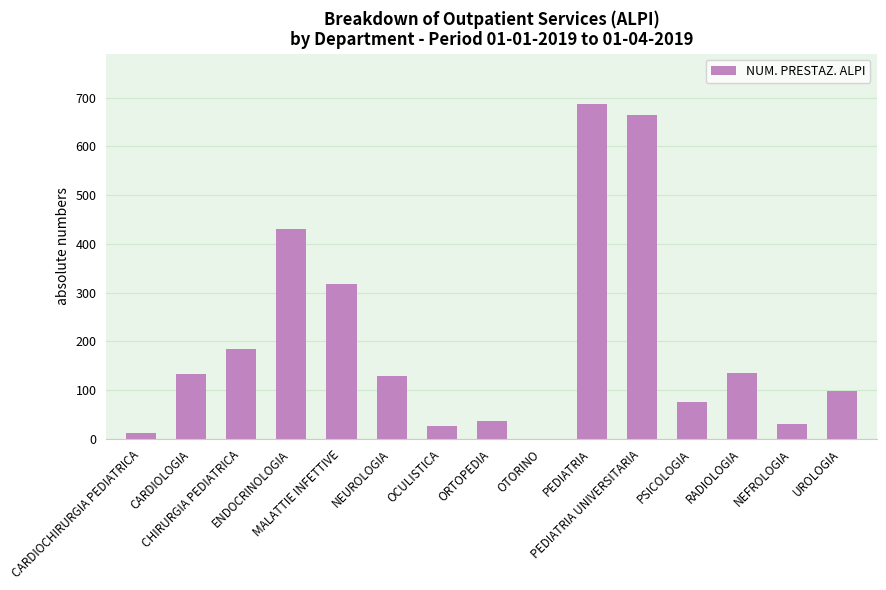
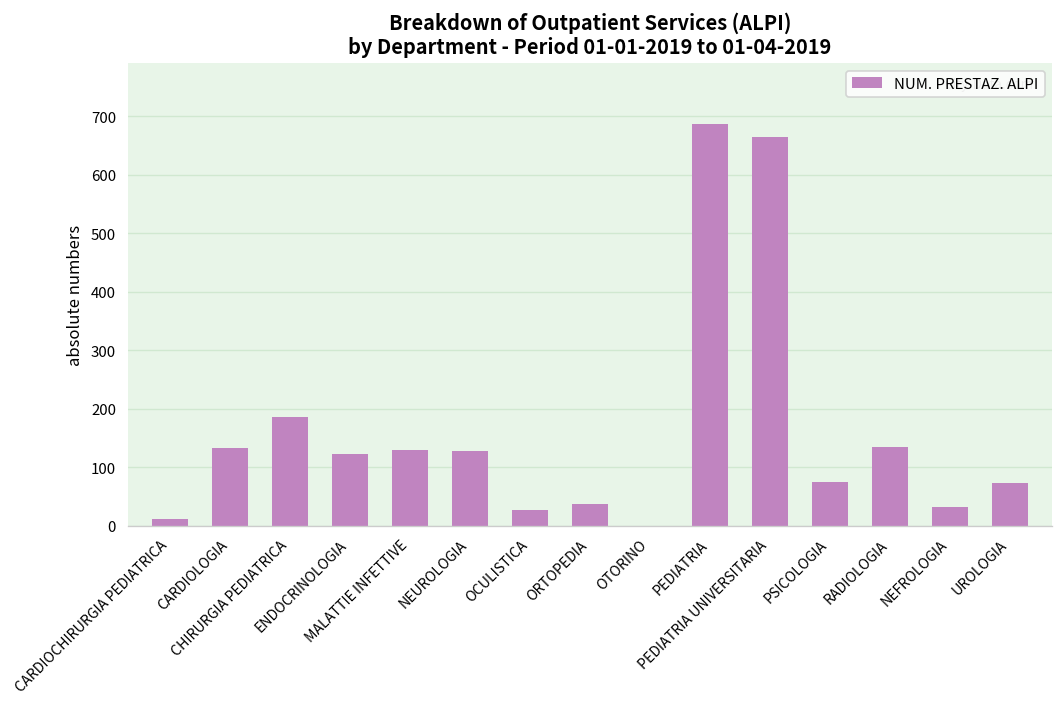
ENDOCRINOLOGIA: 430 -> 120
MALATTIE INFETTIVE: 320 -> 130
UROLOGIA: 100 -> 70
